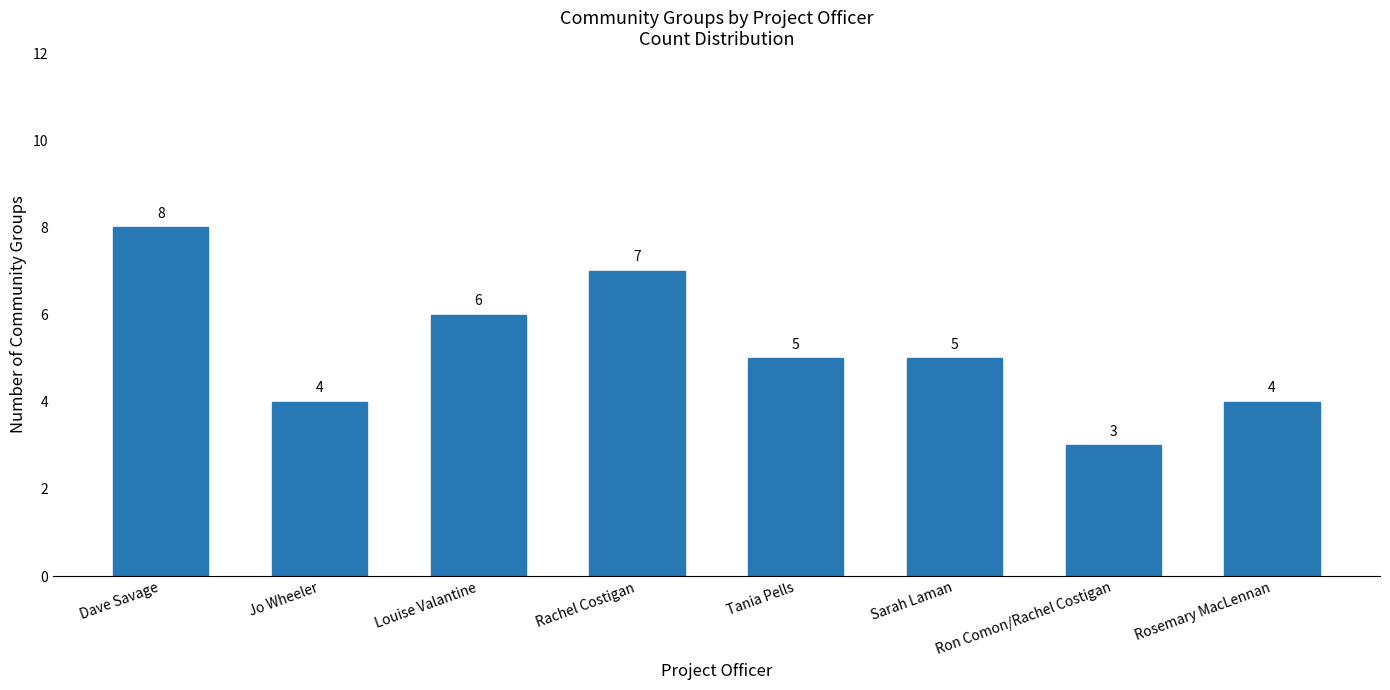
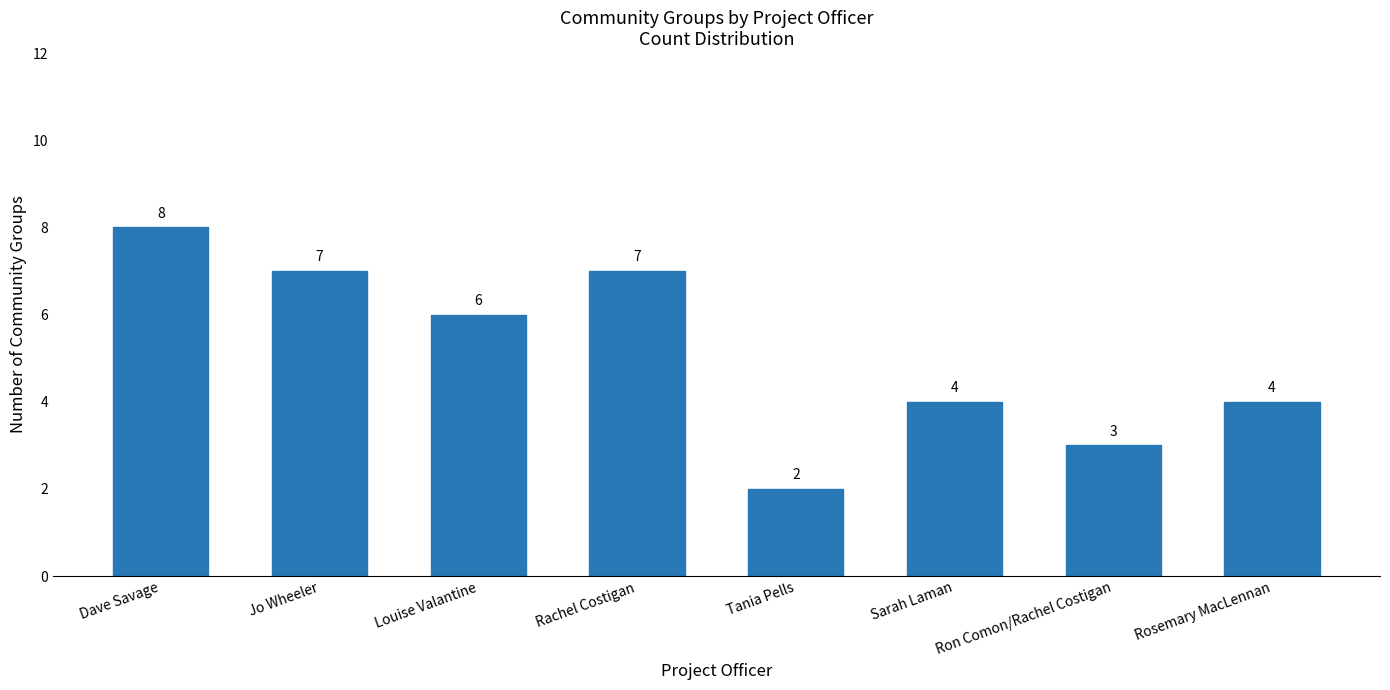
Jo Wheeler: 4 -> 7
Tania Pells: 5 -> 2
Sarah Laman: 5 -> 4
